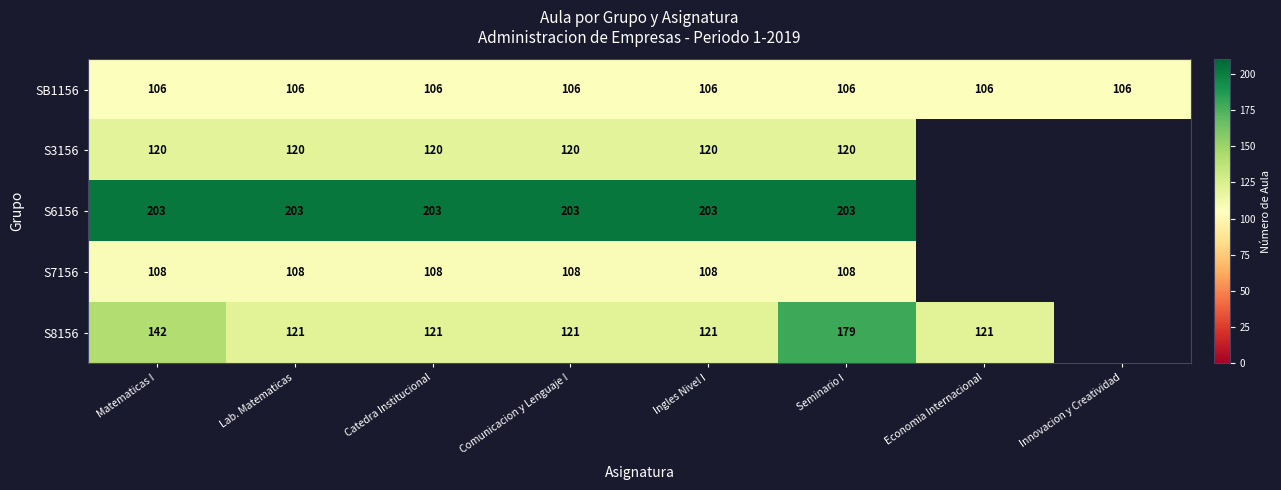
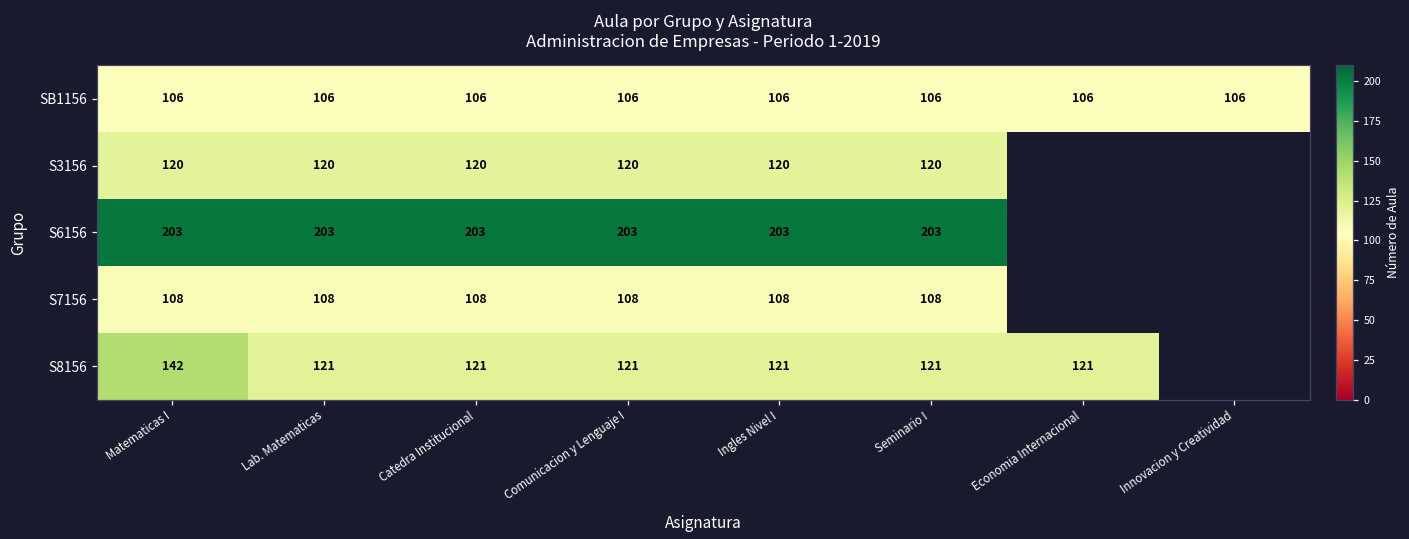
S8156, Seminario I: 179 -> 121
